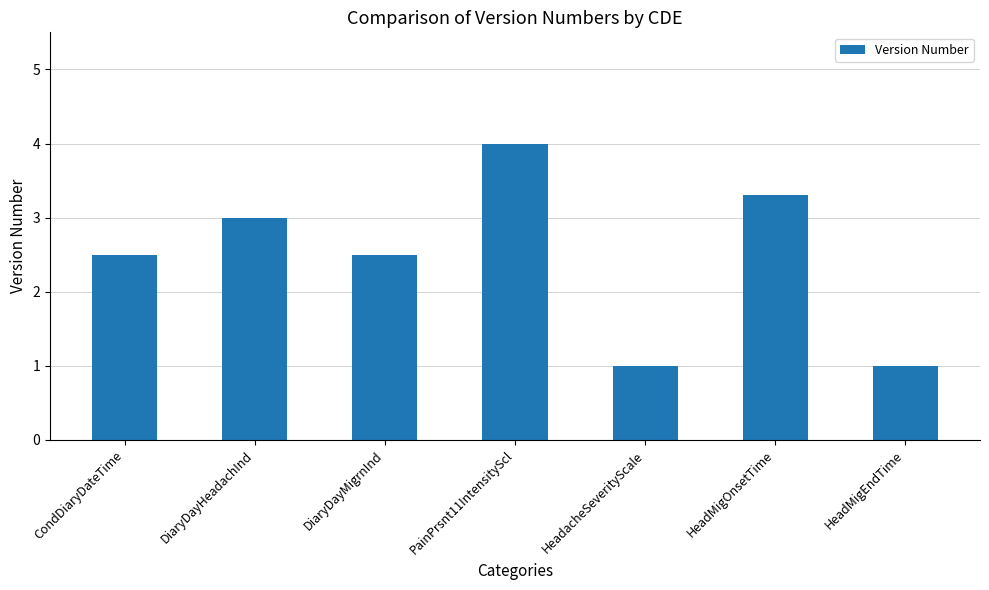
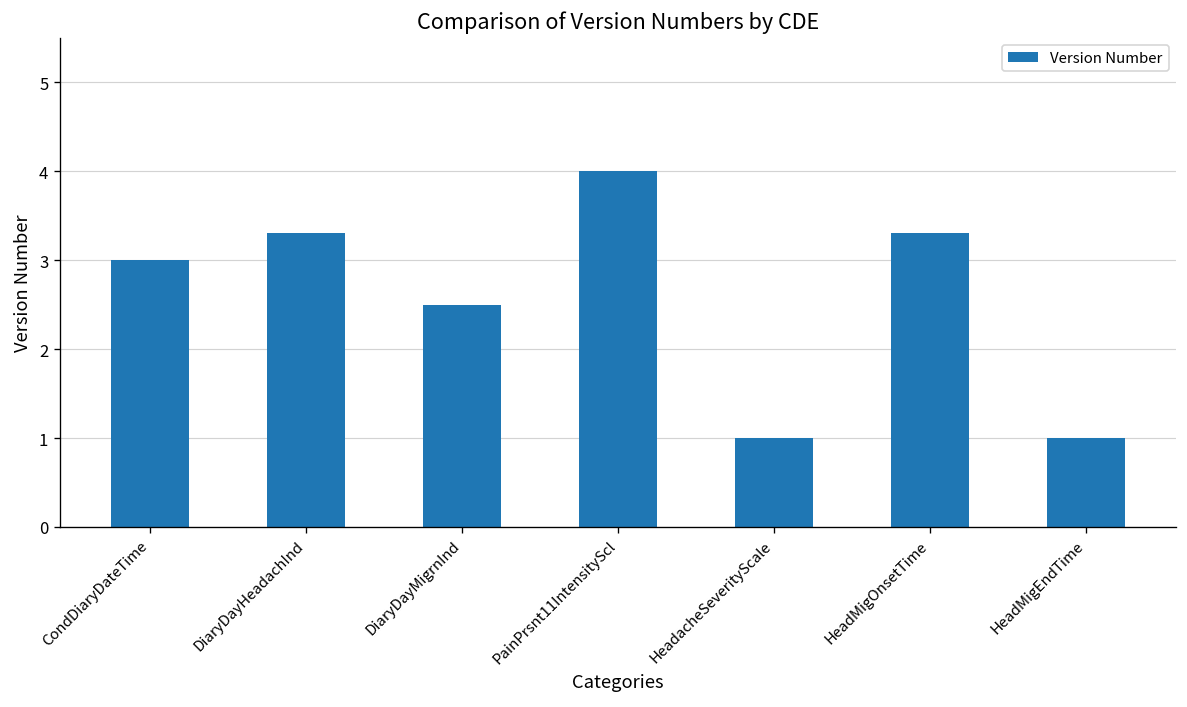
CondDiaryDateTime: 2.5 -> 3.0
DiaryDayHeadachInd: 3.0 -> 3.3
